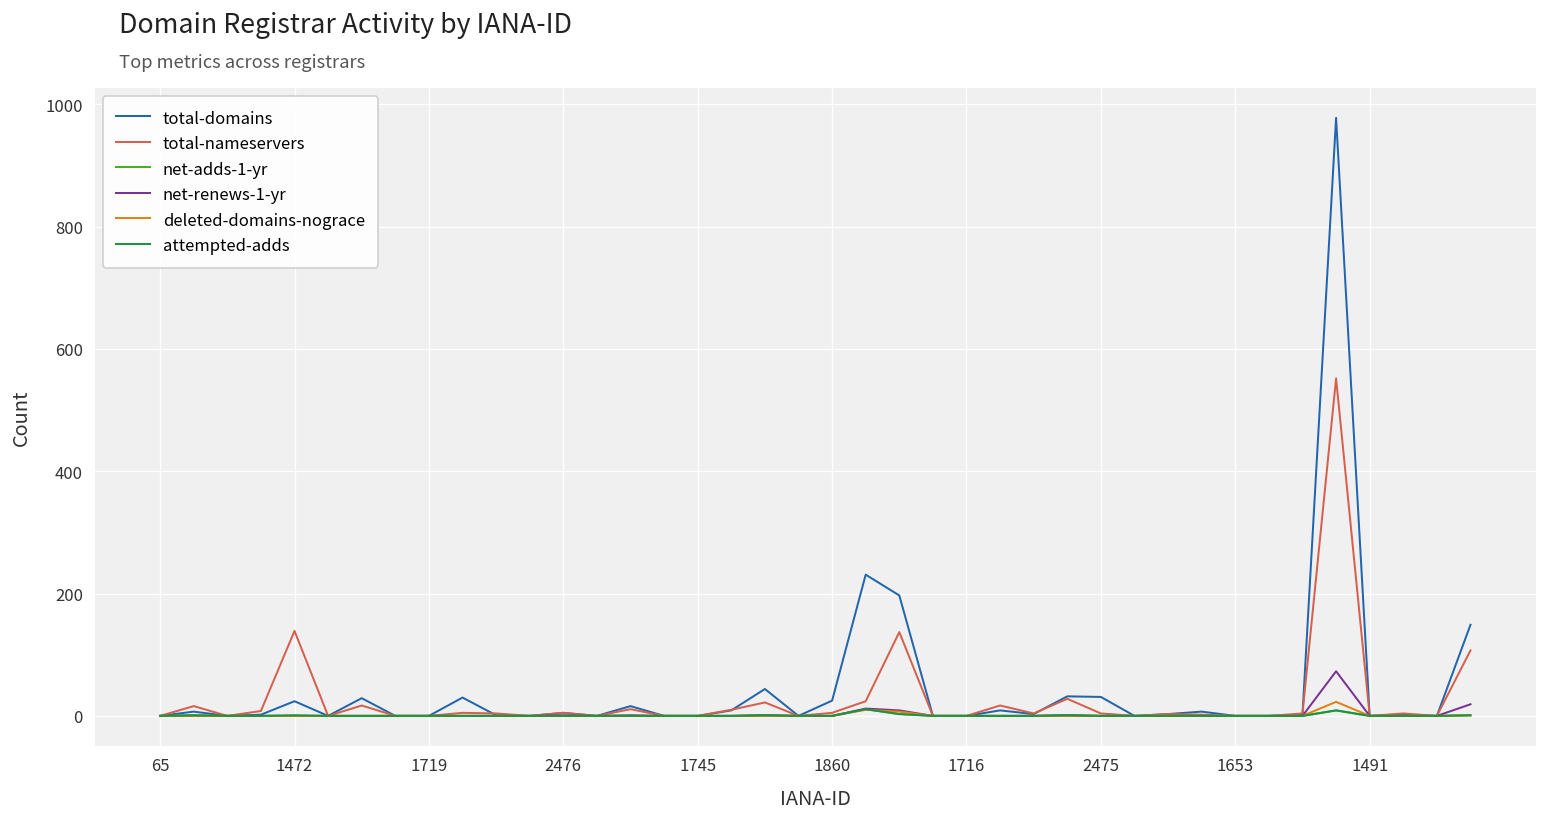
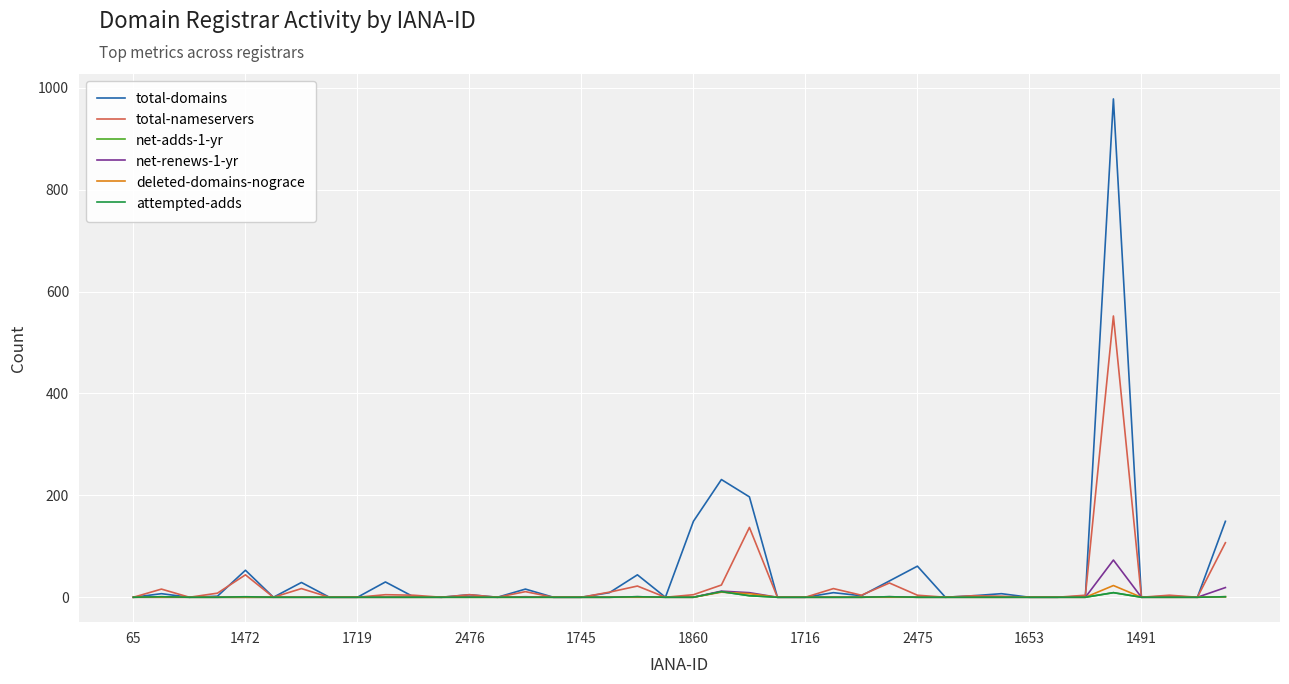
total-domains, 1472: 20 -> 50
total-nameservers, 1472: 140 -> 40
total-domains, 1860: 30 -> 150
total-domains, 2475: 30 -> 60
